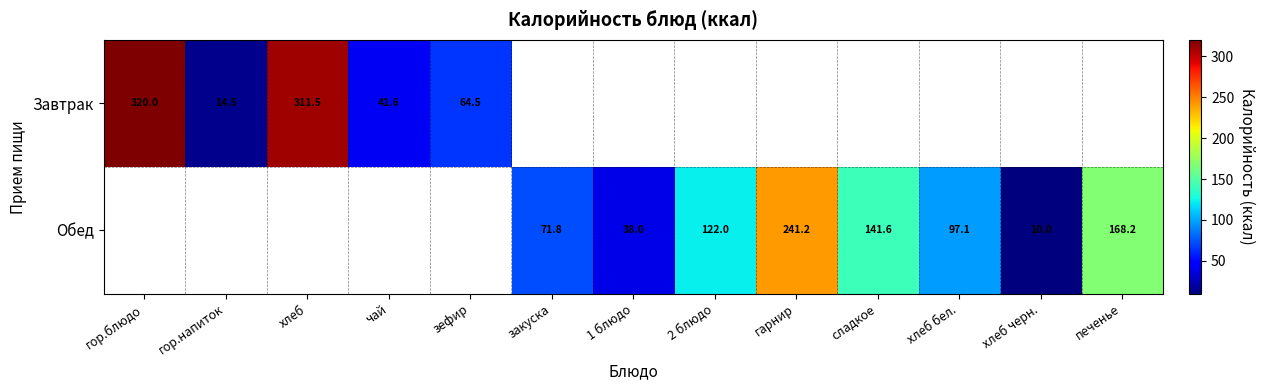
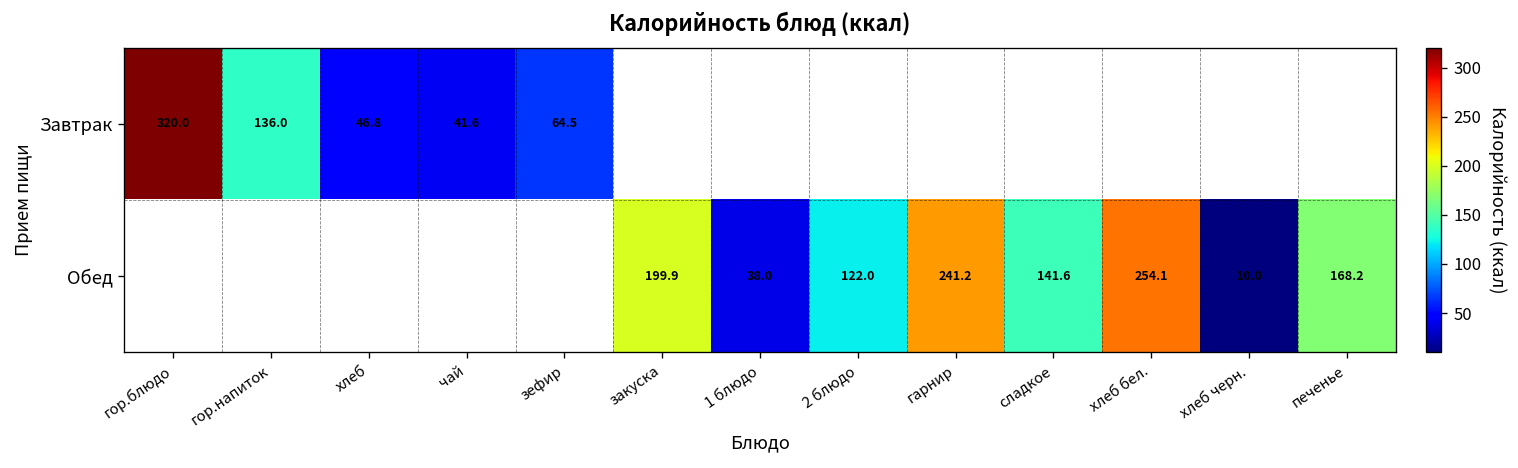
Завтрак, гор.напиток: 14.5 -> 136.0
Завтрак, хлеб: 311.5 -> 46.8
Обед, закуска: 71.8 -> 199.9
Обед, хлеб бел.: 97.1 -> 254.1
